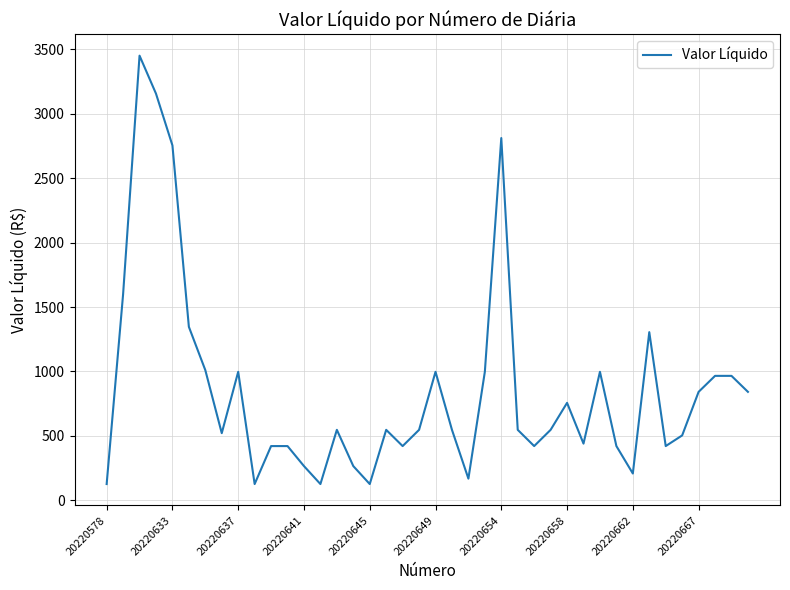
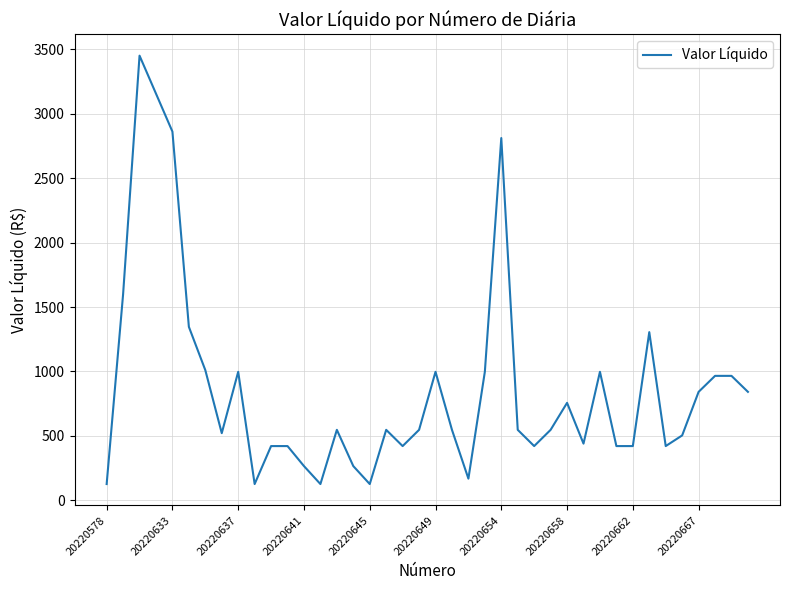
20220633: 2750 -> 2860
20220662: 210 -> 420
